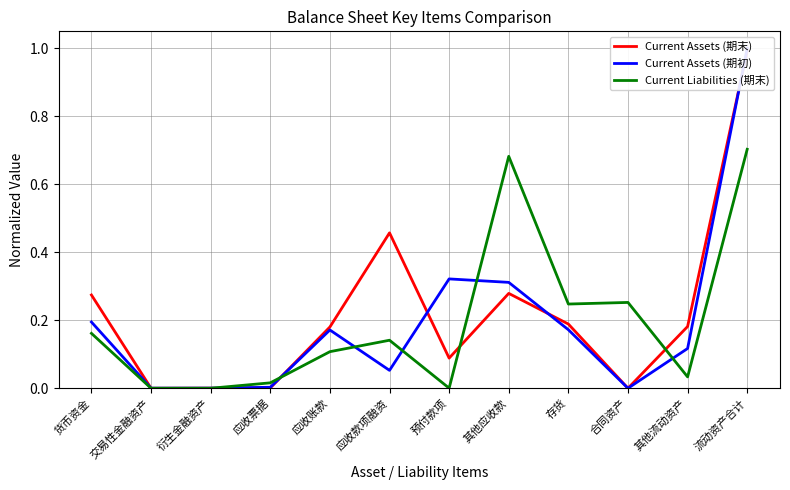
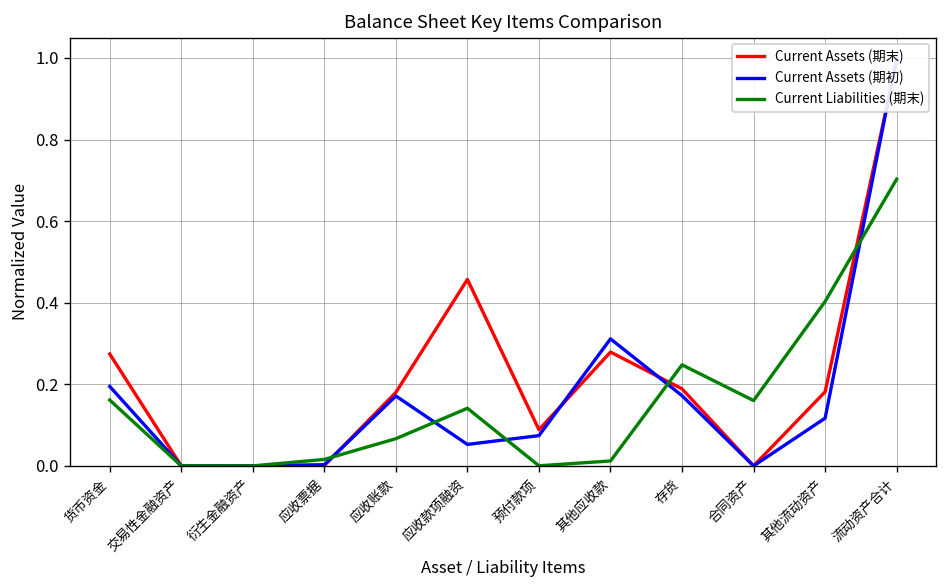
Current Liabilities (期末), 应收账款: 0.11 -> 0.07
Current Assets (期初), 预付款项: 0.32 -> 0.07
Current Liabilities (期末), 其他应收款: 0.68 -> 0.01
Current Liabilities (期末), 合同资产: 0.25 -> 0.16
Current Liabilities (期末), 其他流动资产: 0.03 -> 0.40
